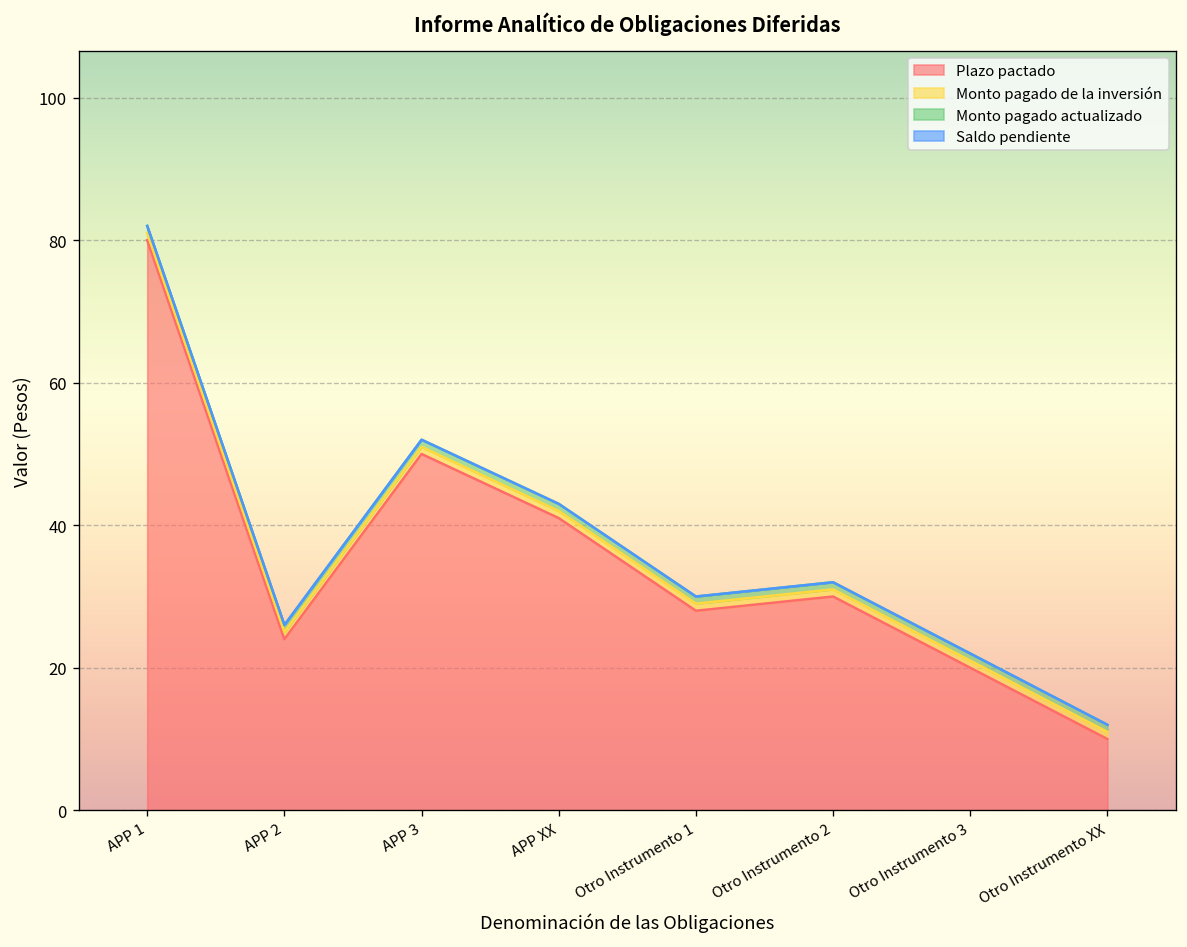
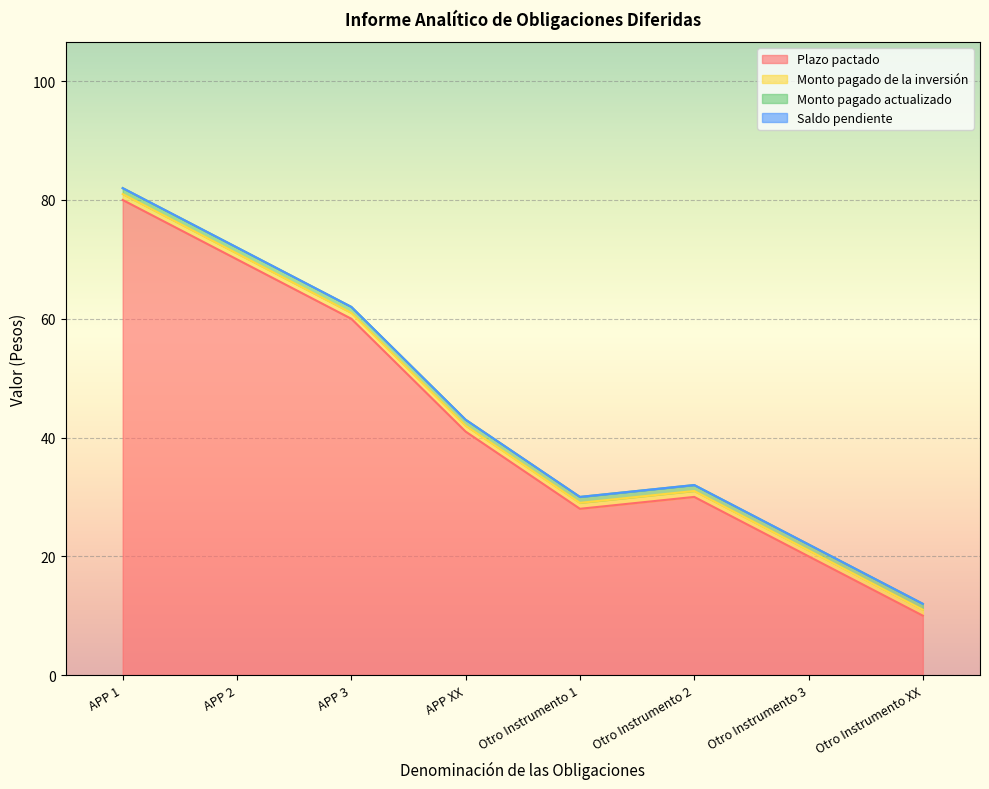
Plazo pactado, APP 2: 24 -> 70
Plazo pactado, APP 3: 50 -> 60
